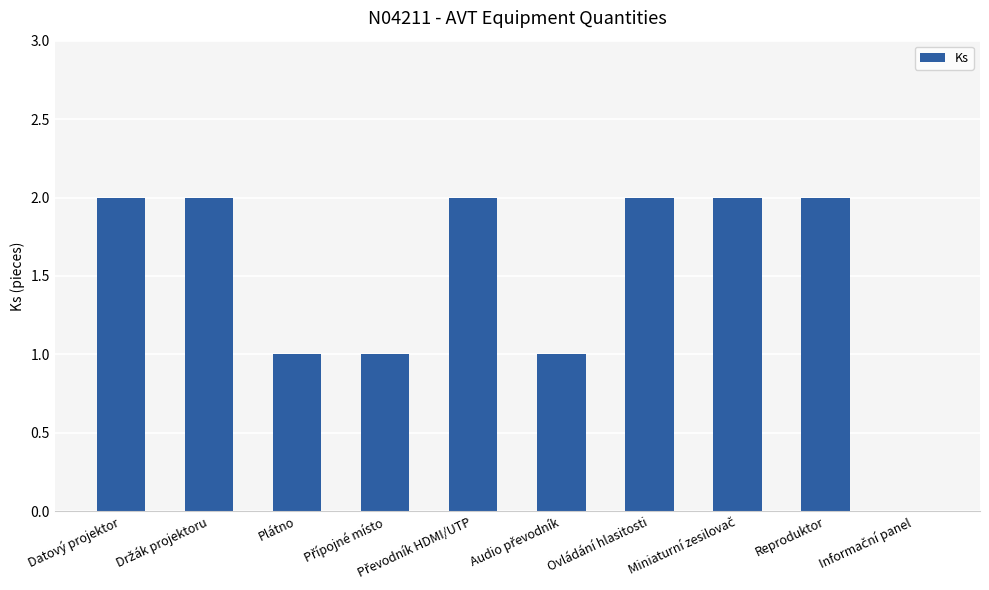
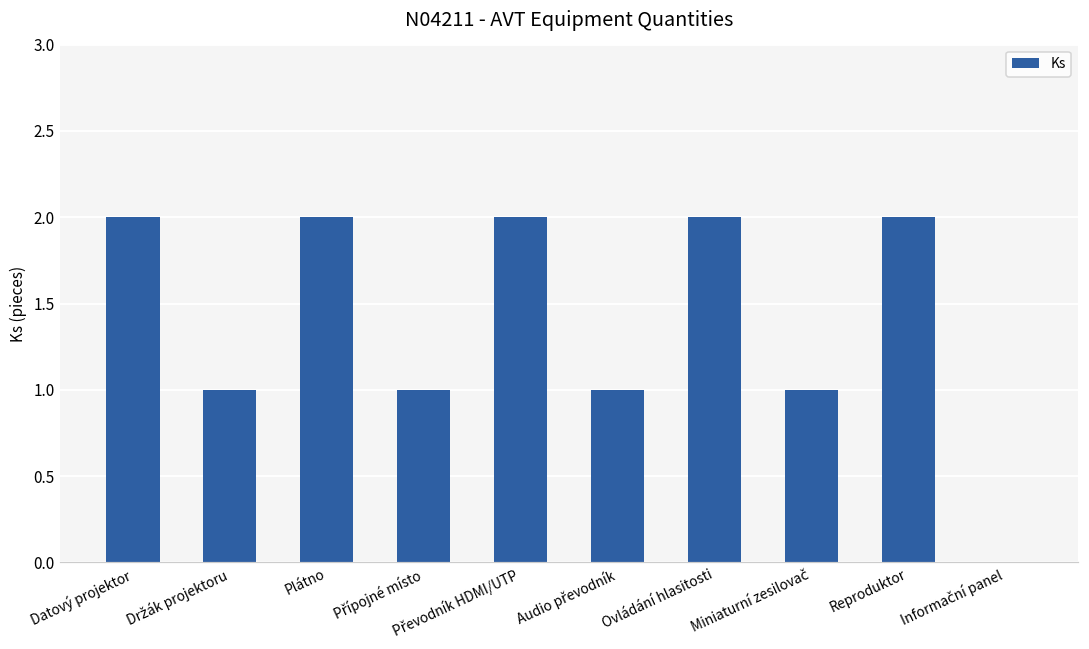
Držák projektoru: 2 -> 1
Plátno: 1 -> 2
Miniaturní zesilovač: 2 -> 1
